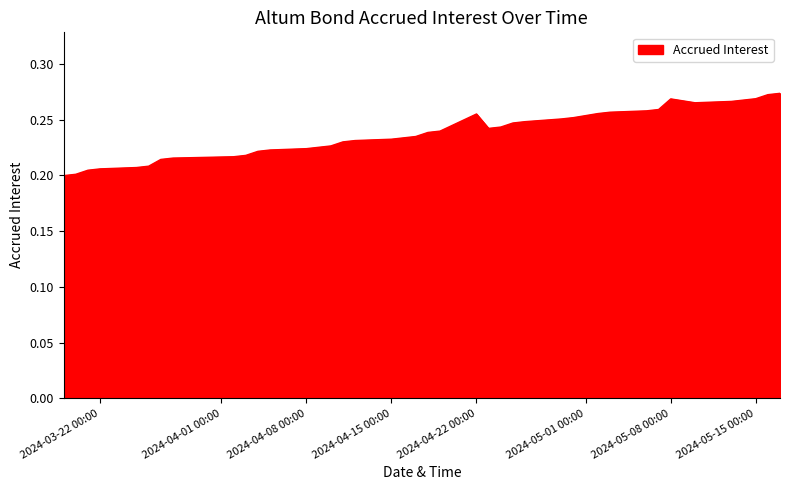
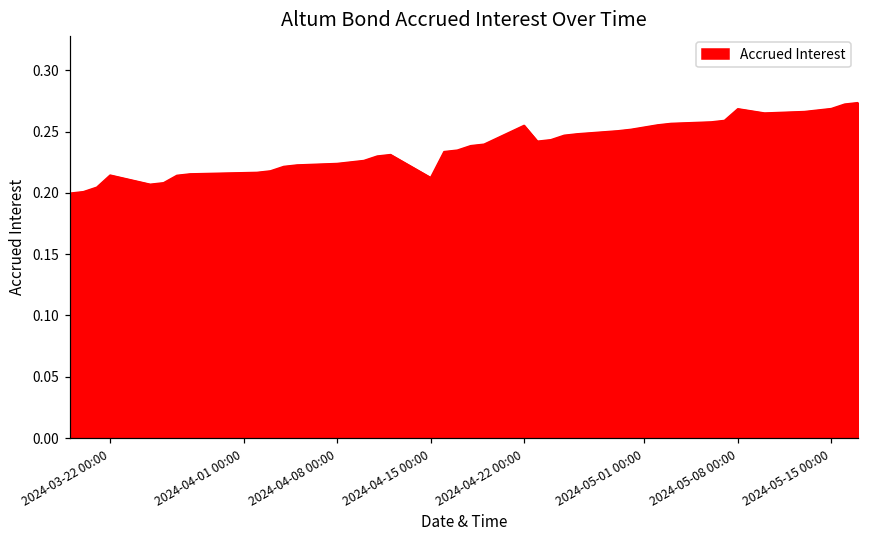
2024-03-22 00:00: 0.206 -> 0.214
2024-04-15 00:00: 0.232 -> 0.212
